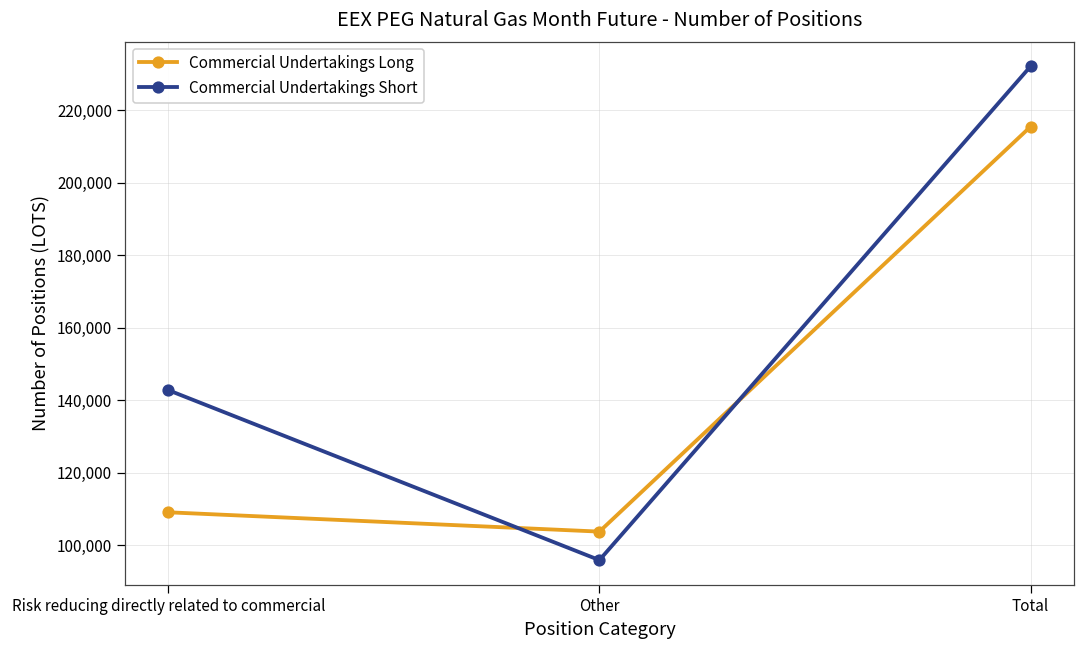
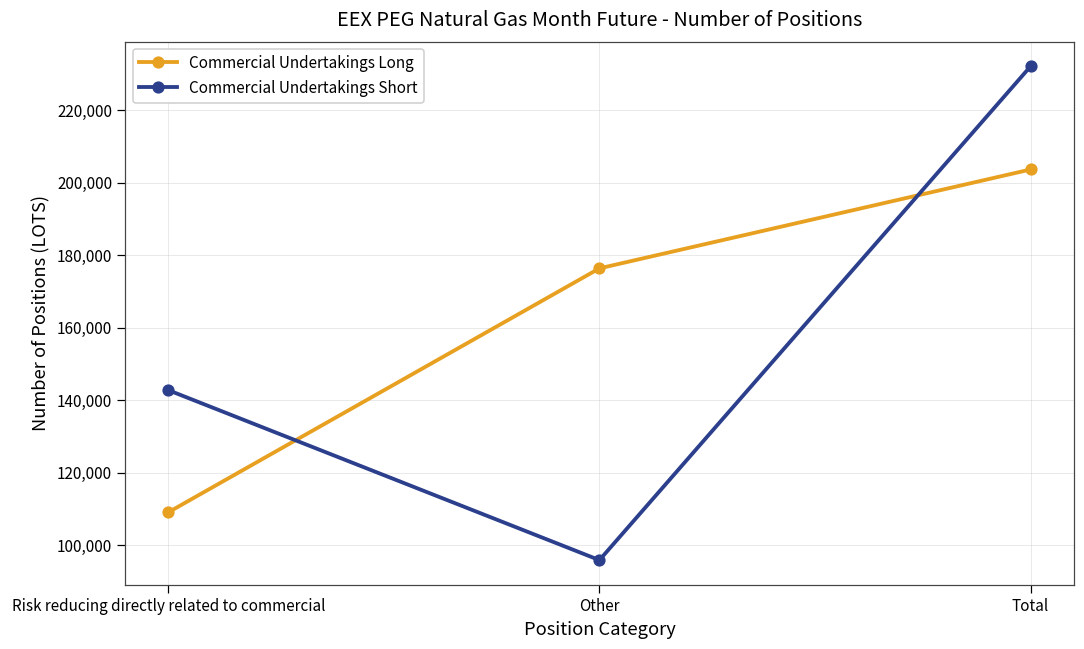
Commercial Undertakings Long, Other: 104,000 -> 176,000
Commercial Undertakings Long, Total: 216,000 -> 204,000
